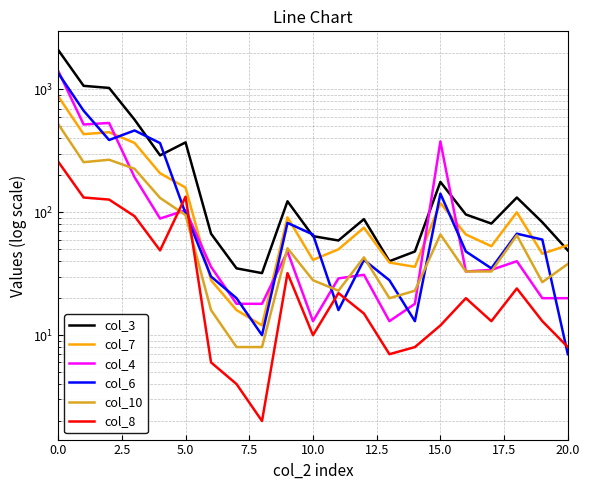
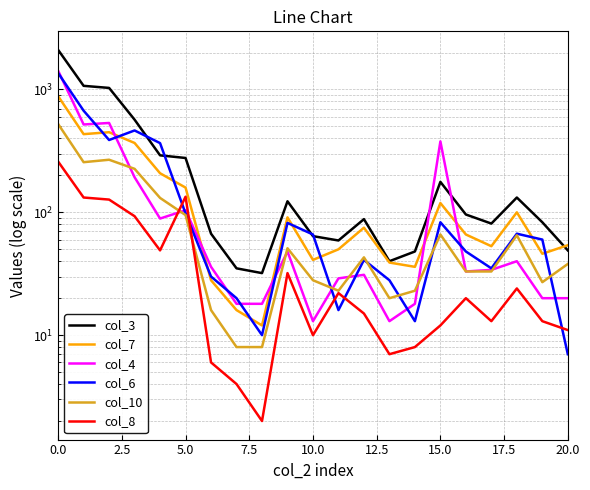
col_3, 5.0: 370 -> 280
col_6, 15.0: 140 -> 80
col_8, 20.0: 8 -> 11
